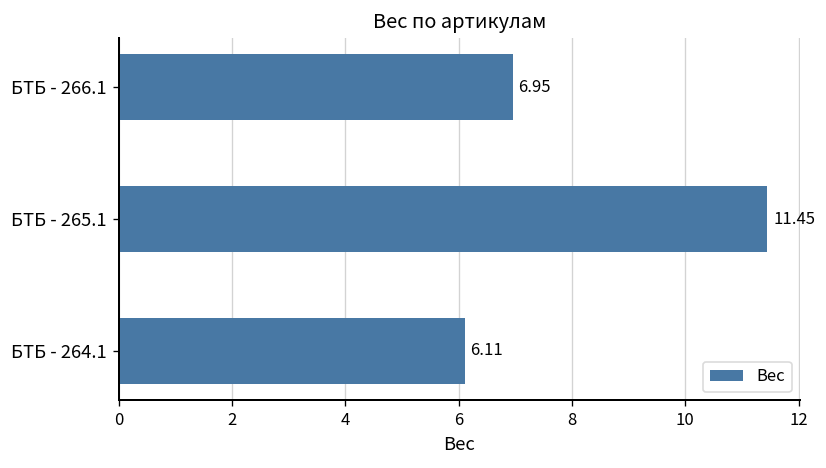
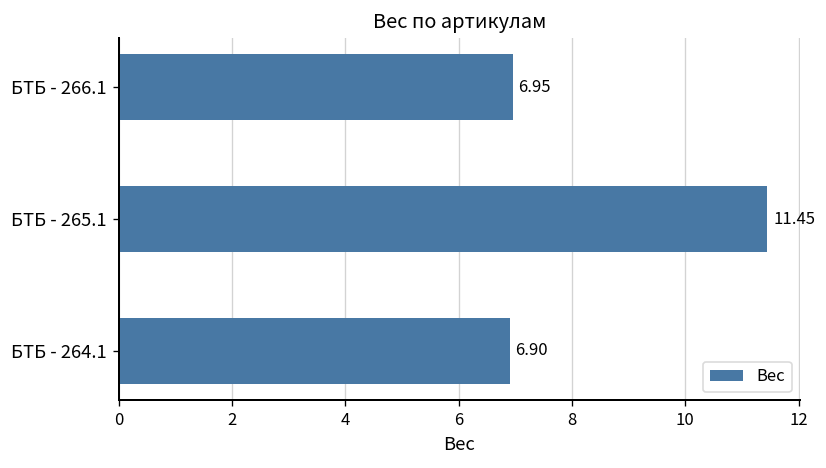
БТБ - 264.1: 6.11 -> 6.90
